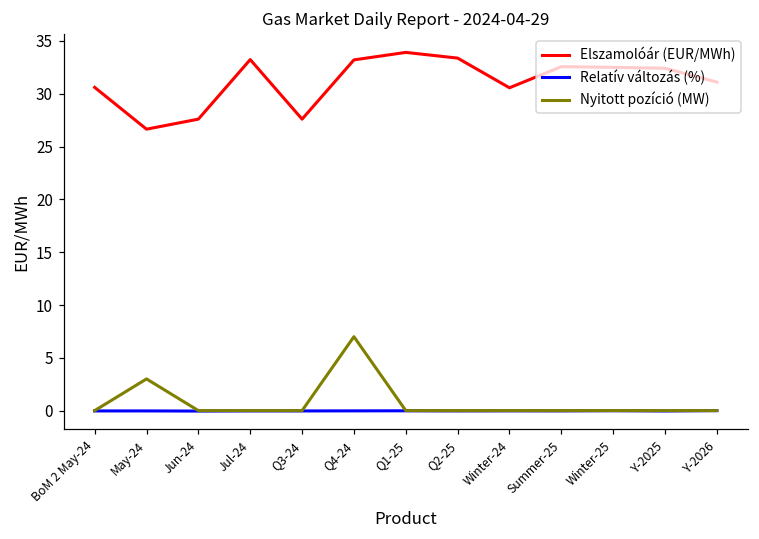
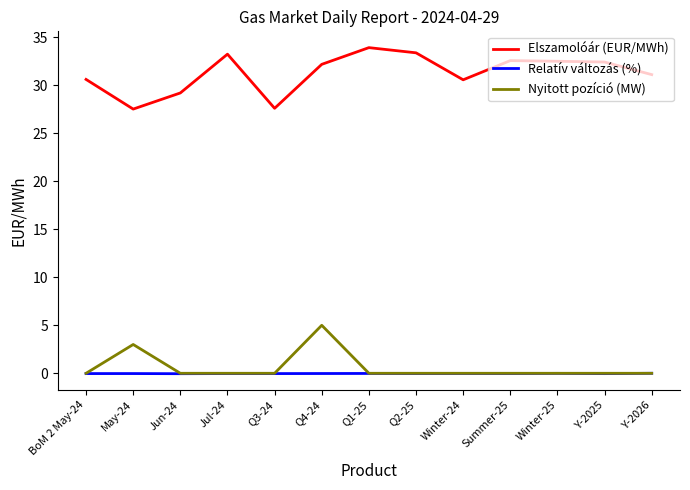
Elszamolóár (EUR/MWh), May-24: 27 -> 28
Elszamolóár (EUR/MWh), Jun-24: 28 -> 29
Elszamolóár (EUR/MWh), Q4-24: 33 -> 32
Nyitott pozíció (MW), Q4-24: 7 -> 5
